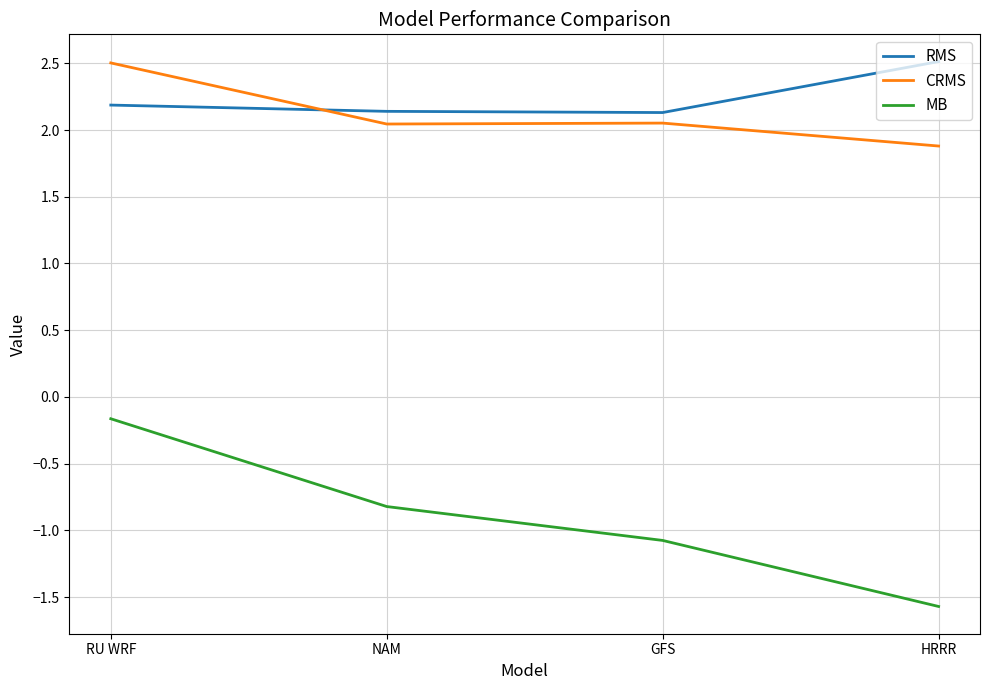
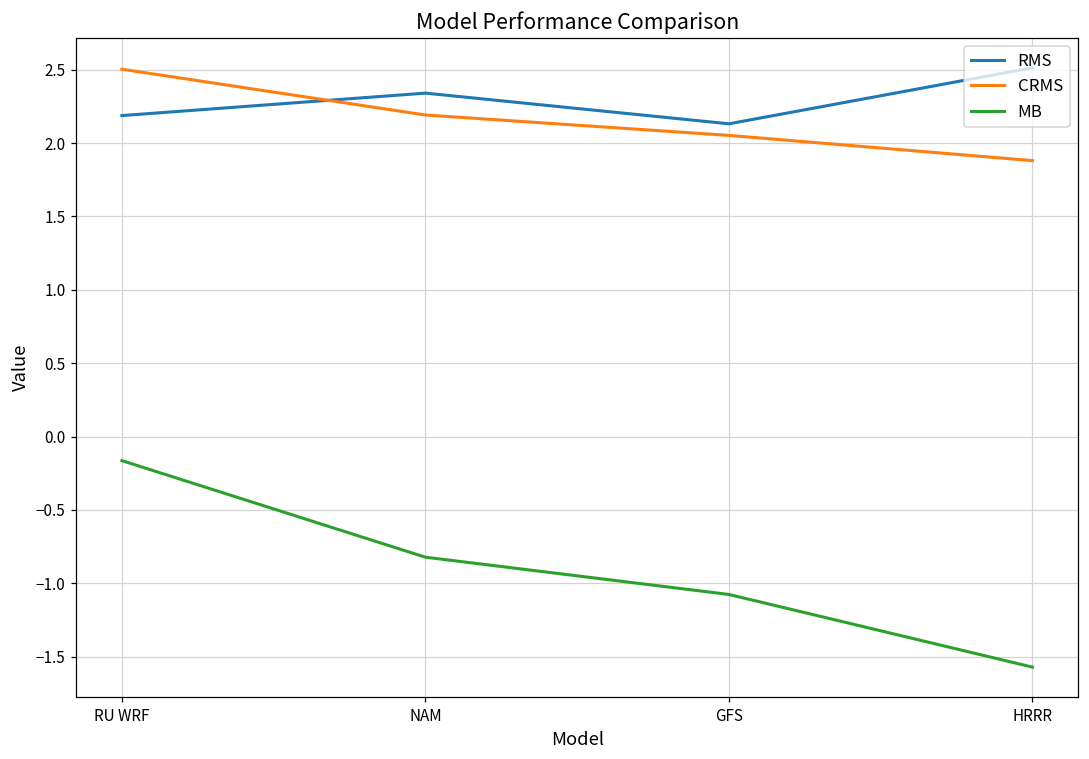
RMS, NAM: 2.14 -> 2.34
CRMS, NAM: 2.05 -> 2.19
